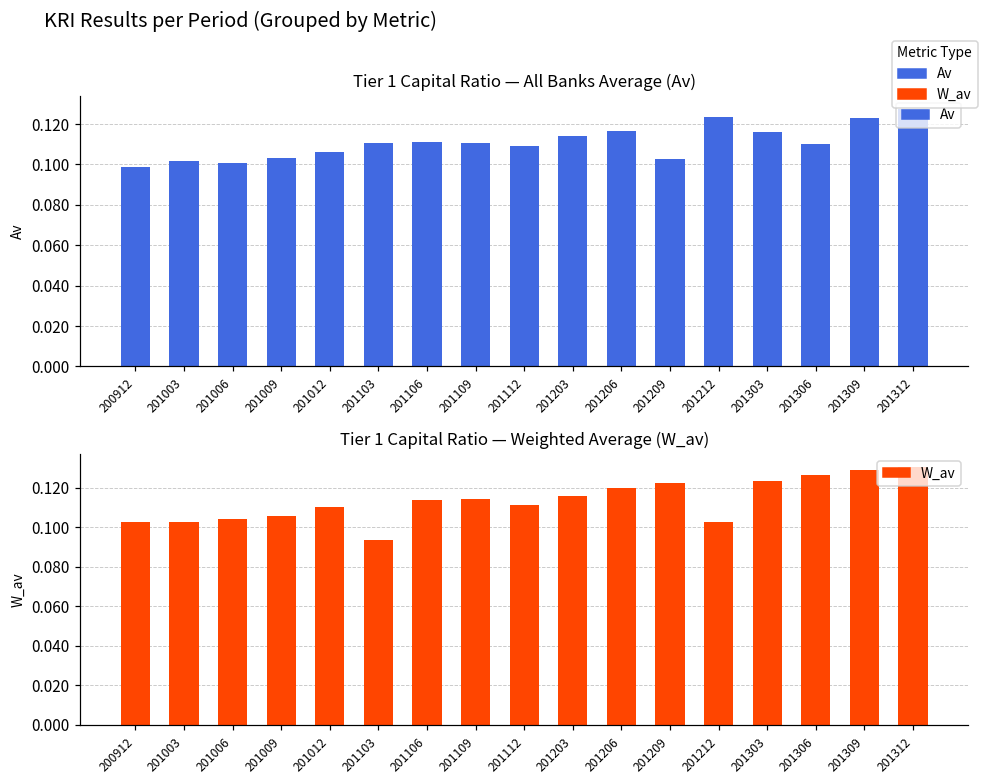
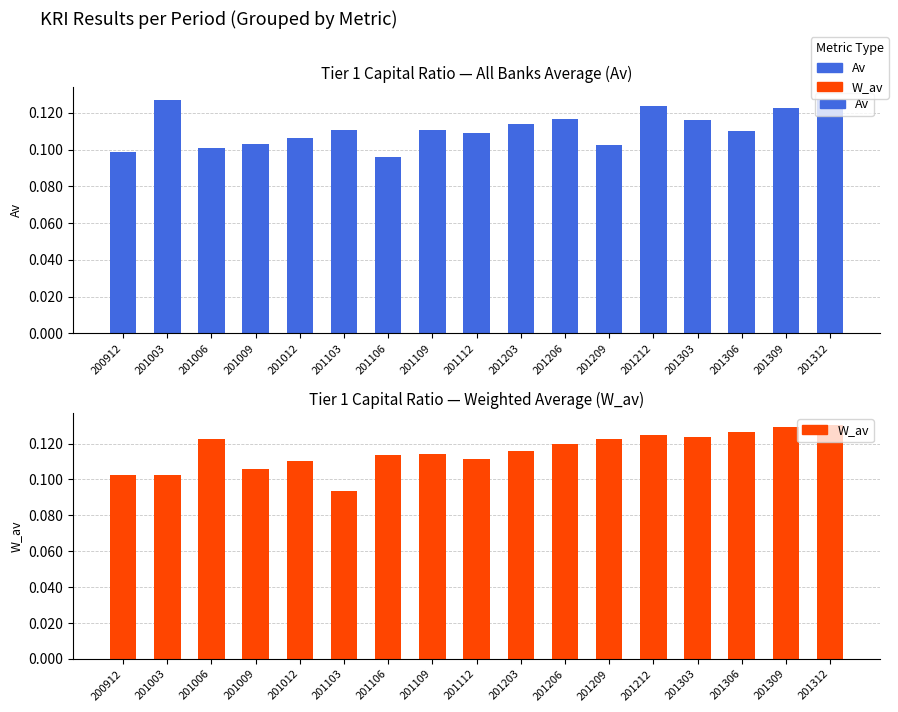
Tier 1 Capital Ratio — All Banks Average (Av), 201003: 0.102 -> 0.127
Tier 1 Capital Ratio — All Banks Average (Av), 201106: 0.111 -> 0.096
Tier 1 Capital Ratio — Weighted Average (W_av), 201006: 0.104 -> 0.122
Tier 1 Capital Ratio — Weighted Average (W_av), 201212: 0.102 -> 0.125
